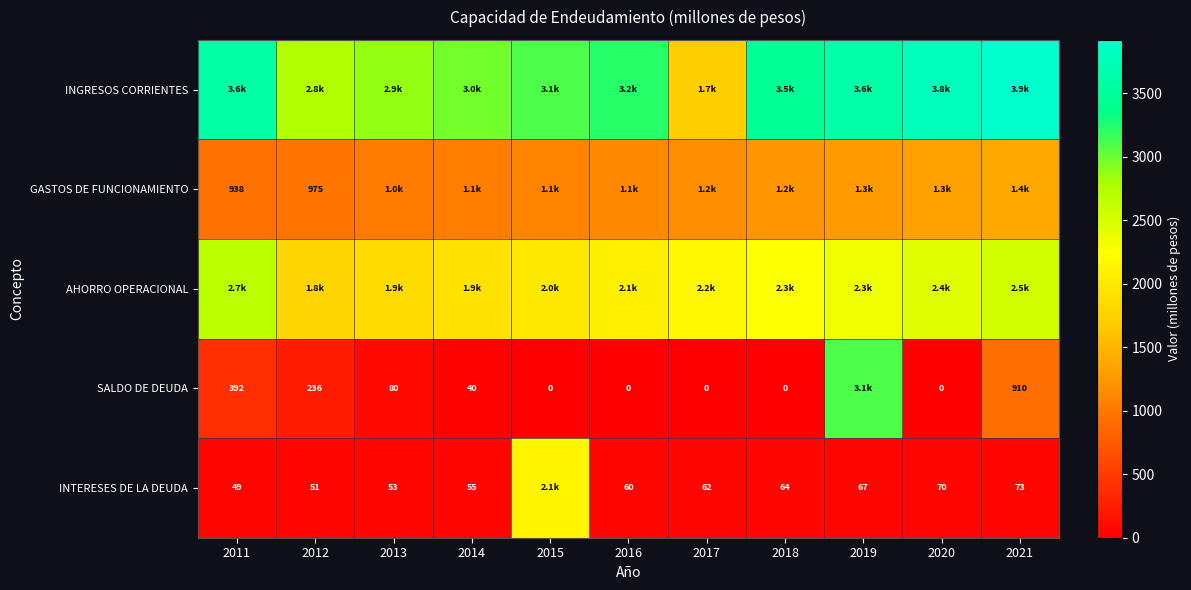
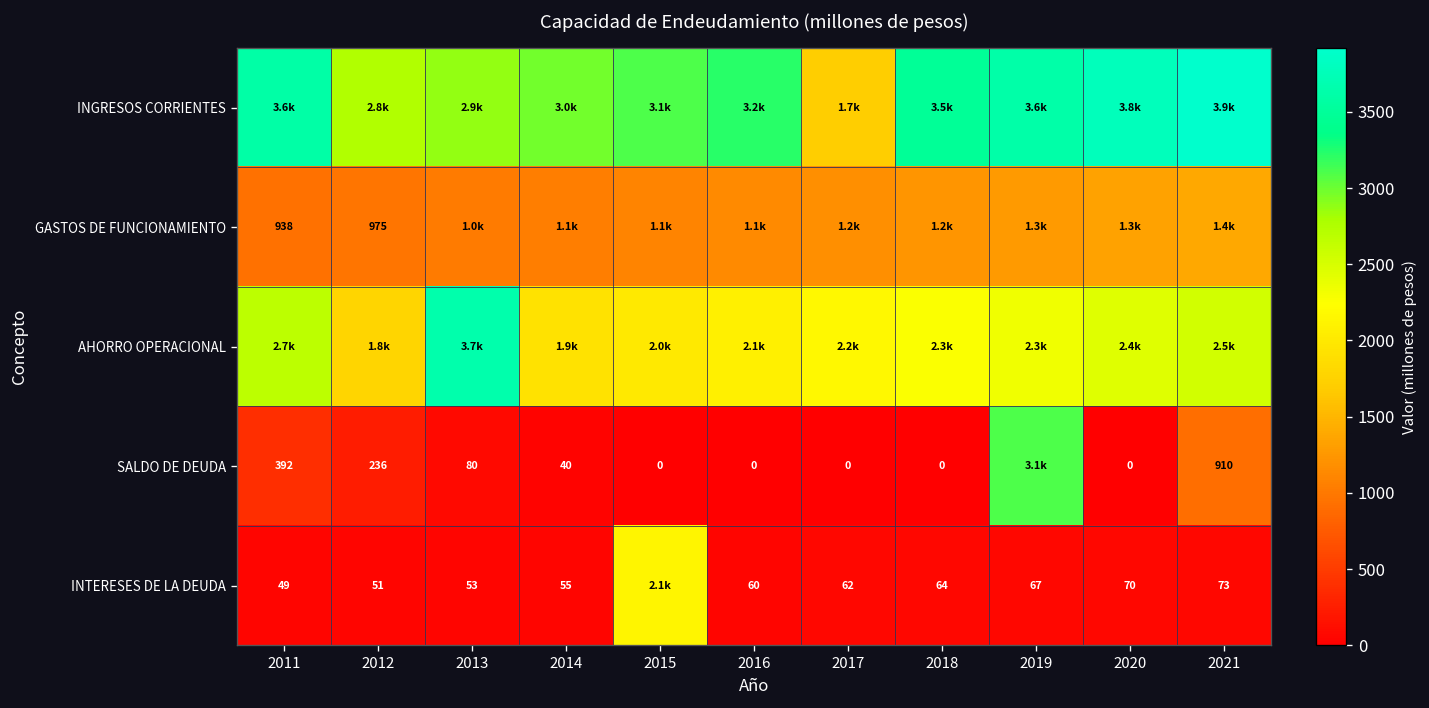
AHORRO OPERACIONAL, 2013: 1.9k -> 3.7k
